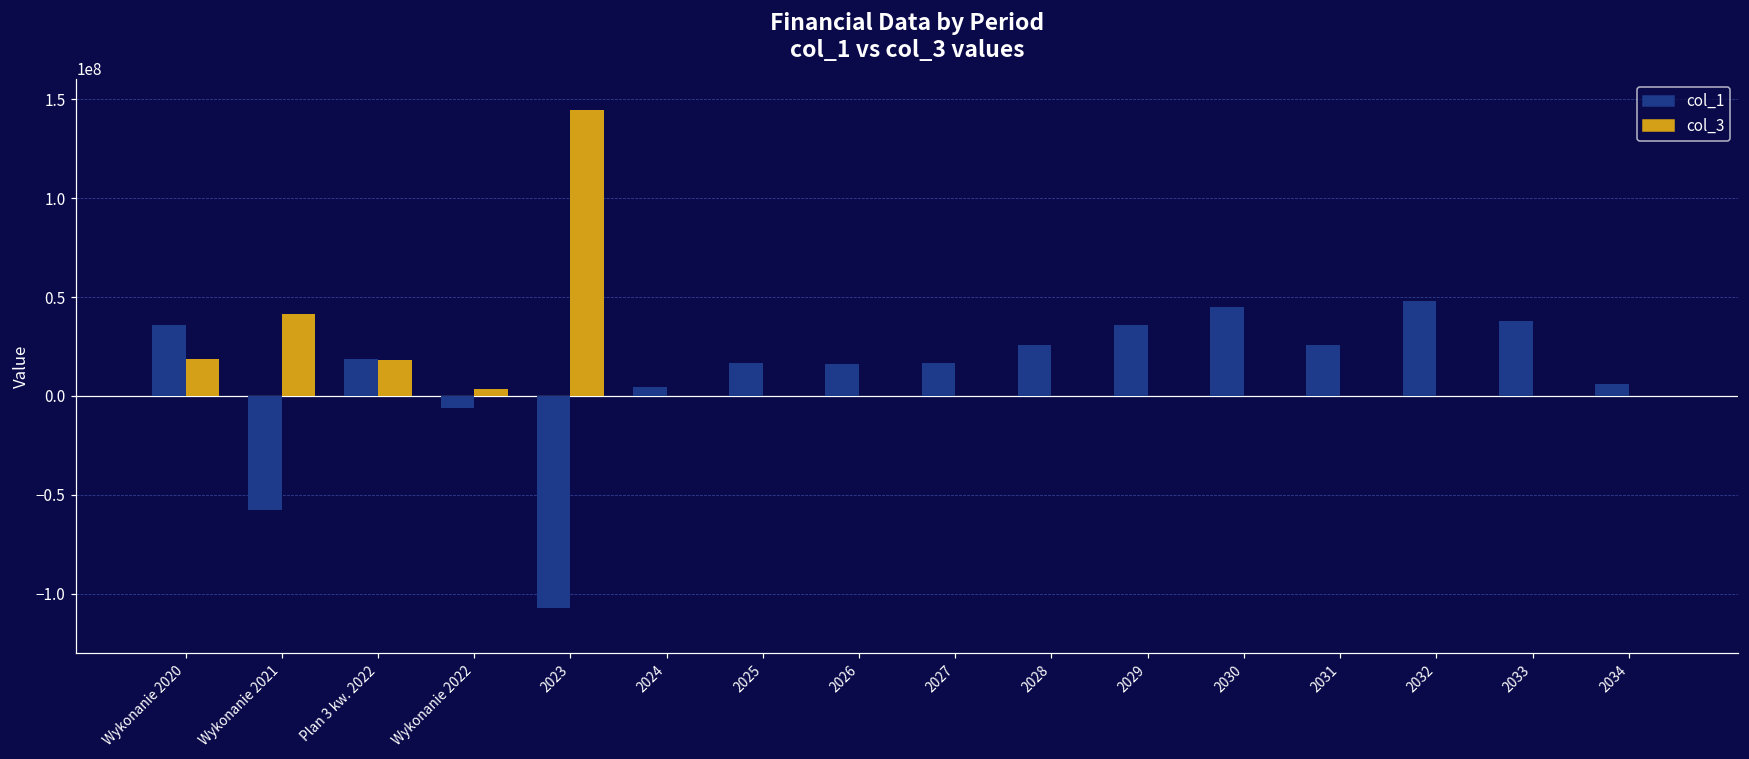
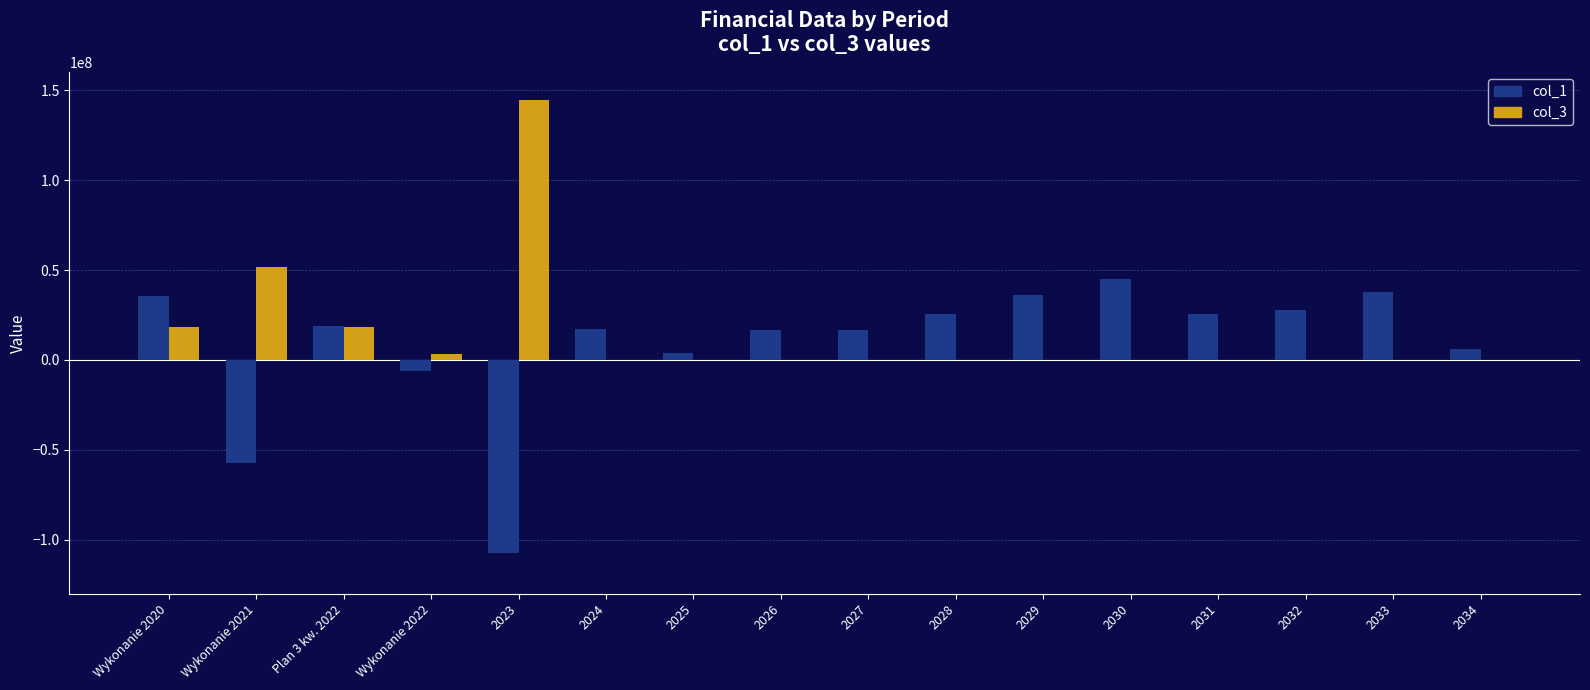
col_3, Wykonanie 2021: 42000000 -> 51000000
col_1, 2024: 4000000 -> 17000000
col_1, 2025: 17000000 -> 4000000
col_1, 2032: 48000000 -> 28000000
